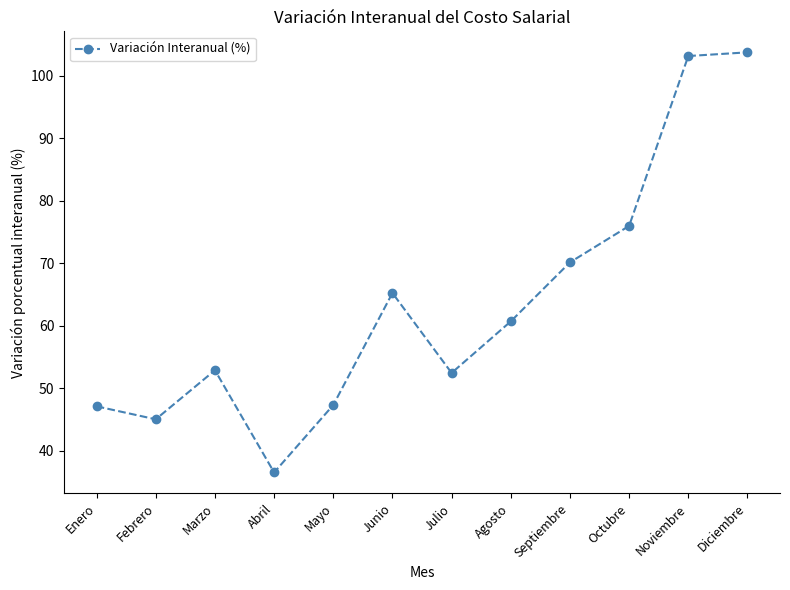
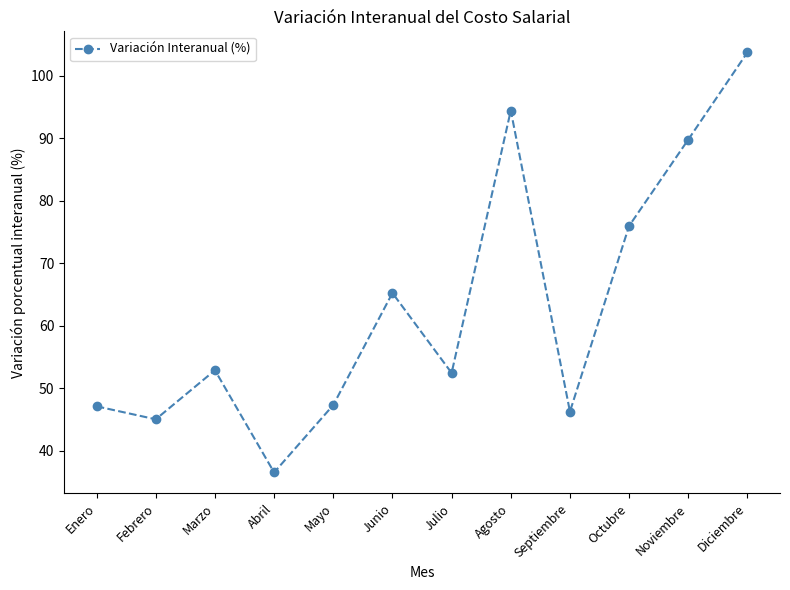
Agosto: 61 -> 94
Septiembre: 70 -> 46
Noviembre: 103 -> 90
